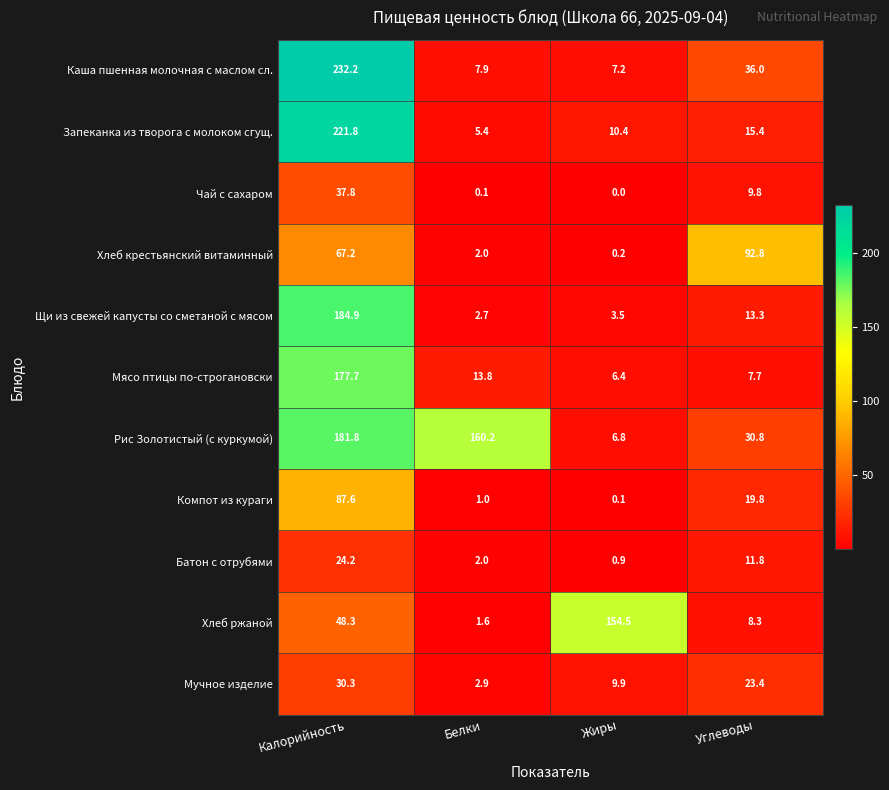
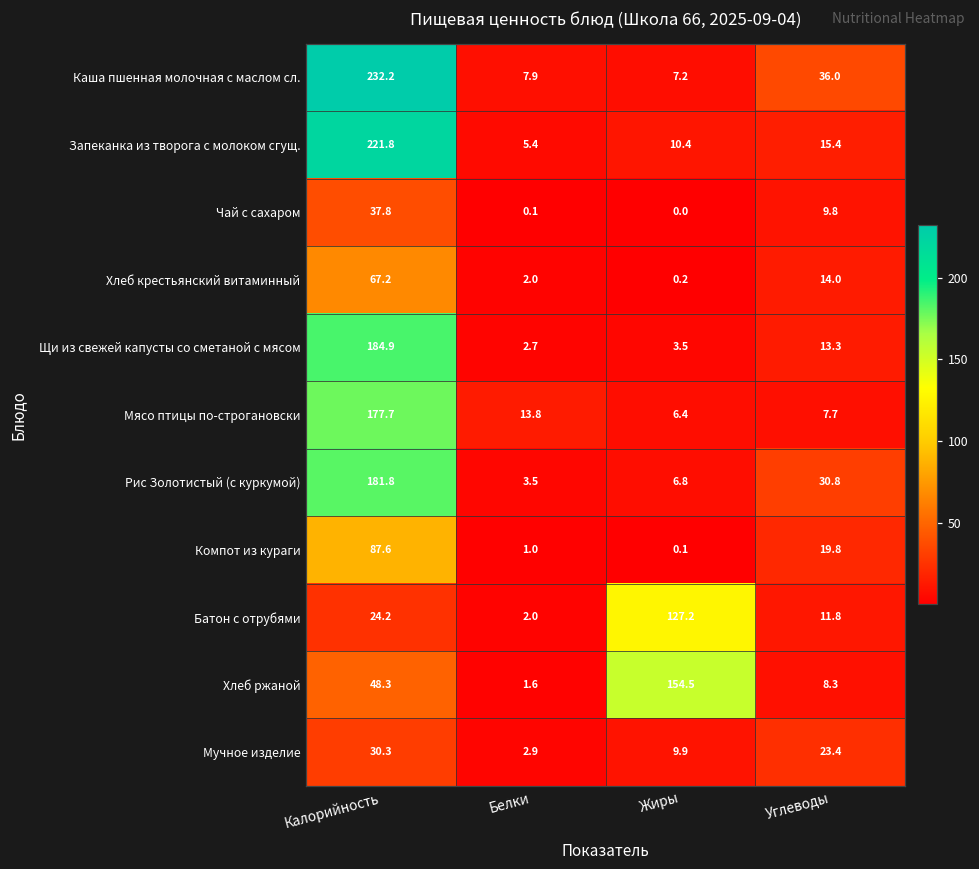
Хлеб крестьянский витаминный, Углеводы: 92.8 -> 14.0
Рис Золотистый (с куркумой), Белки: 160.2 -> 3.5
Батон с отрубями, Жиры: 0.9 -> 127.2
